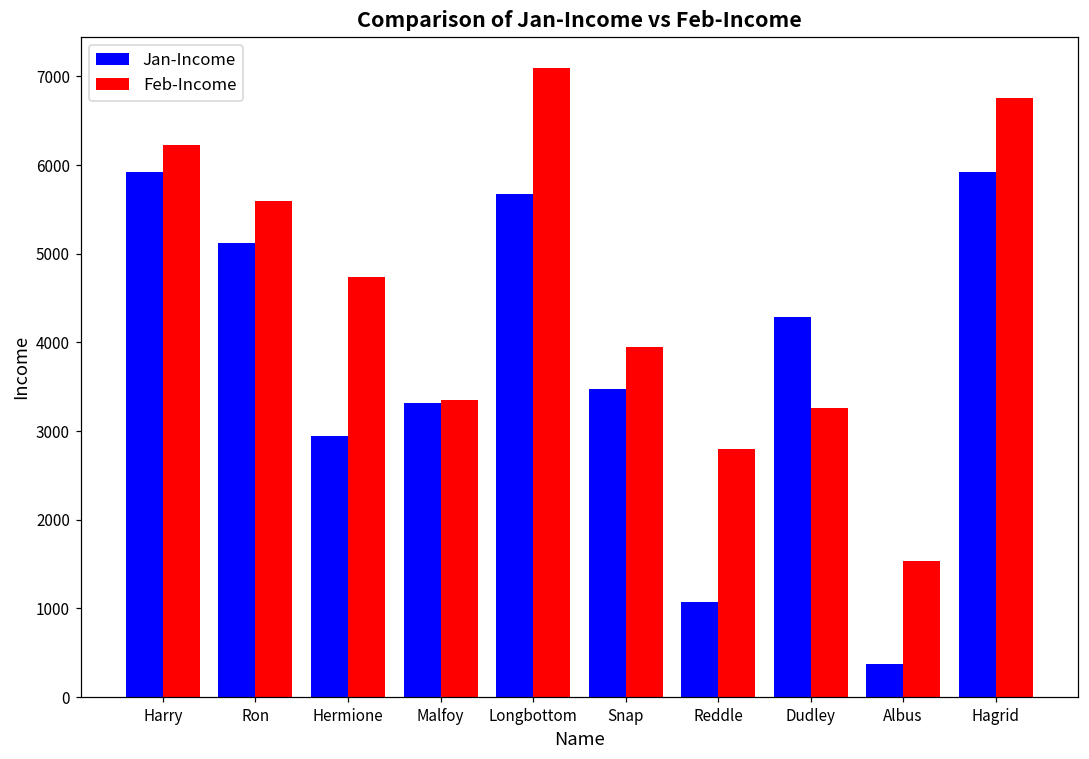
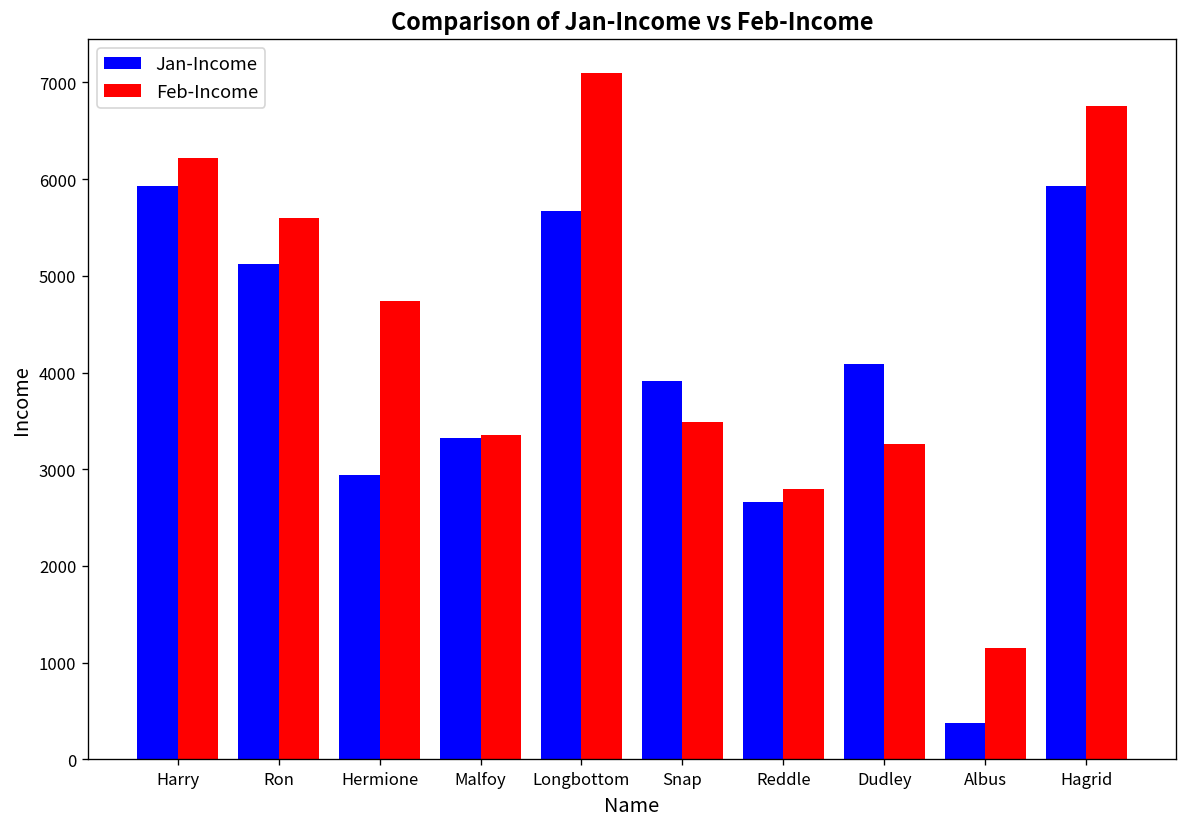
Jan-Income, Snap: 3500 -> 3900
Feb-Income, Snap: 3900 -> 3500
Jan-Income, Reddle: 1100 -> 2700
Jan-Income, Dudley: 4300 -> 4100
Feb-Income, Albus: 1500 -> 1100
